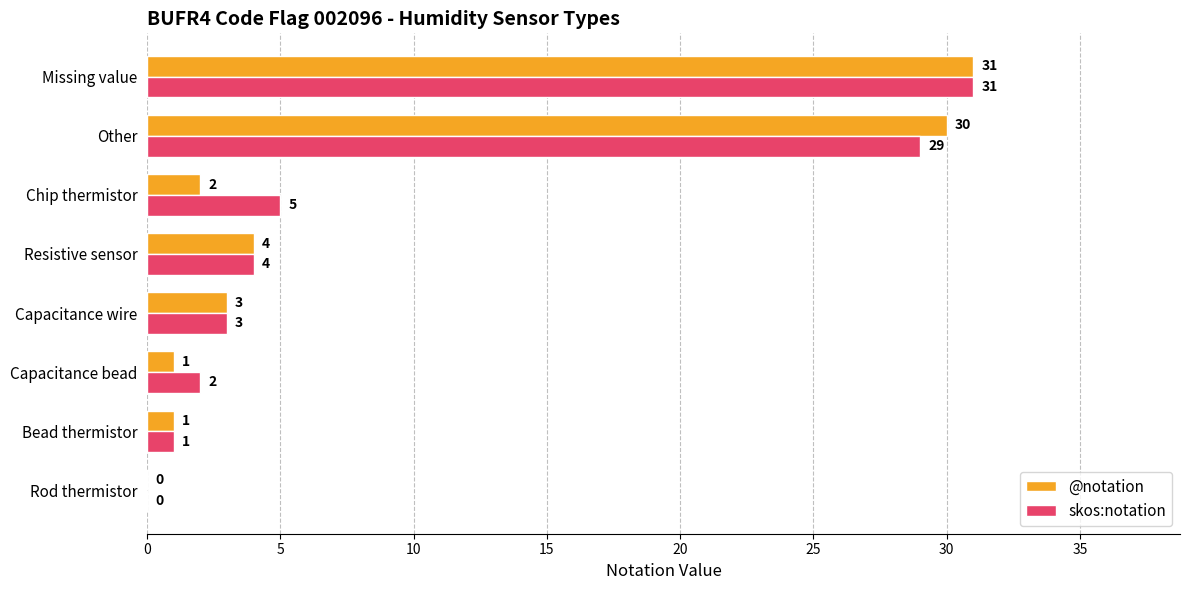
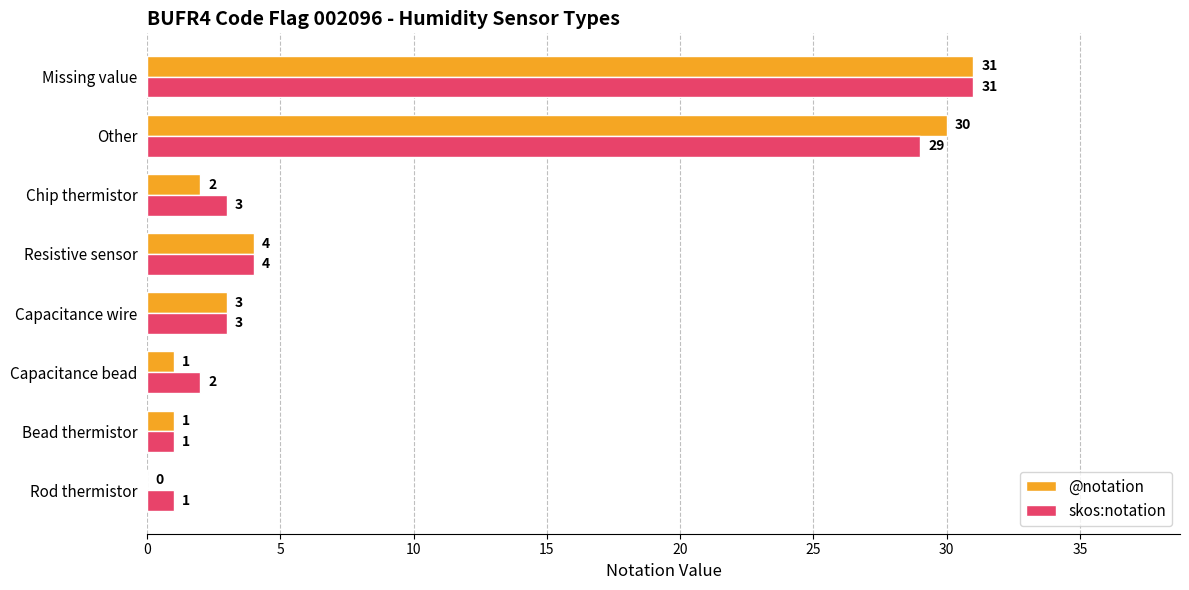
skos:notation, Chip thermistor: 5 -> 3
skos:notation, Rod thermistor: 0 -> 1
